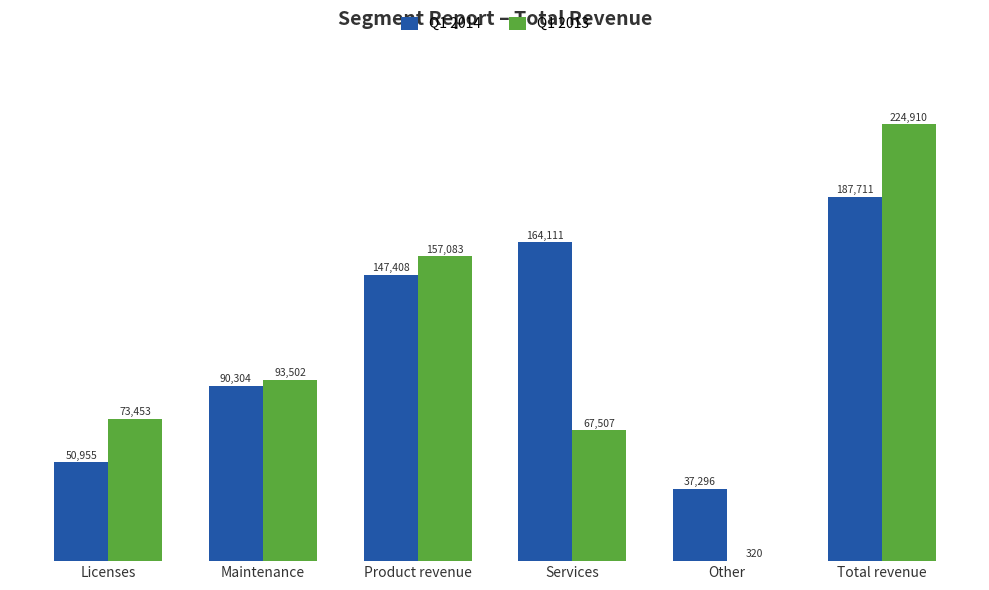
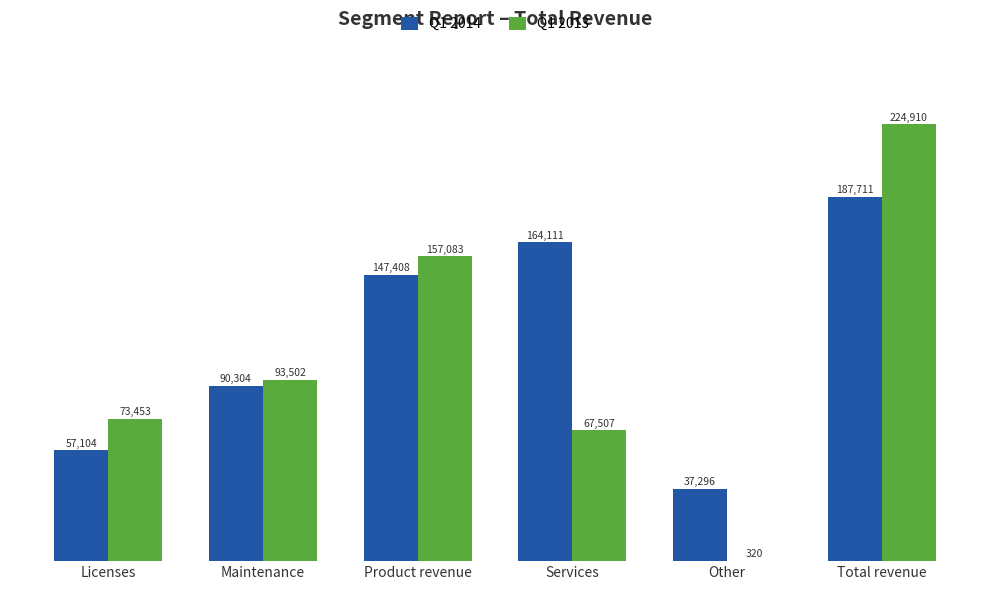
Q1 2014, Licenses: 50,955 -> 57,104
